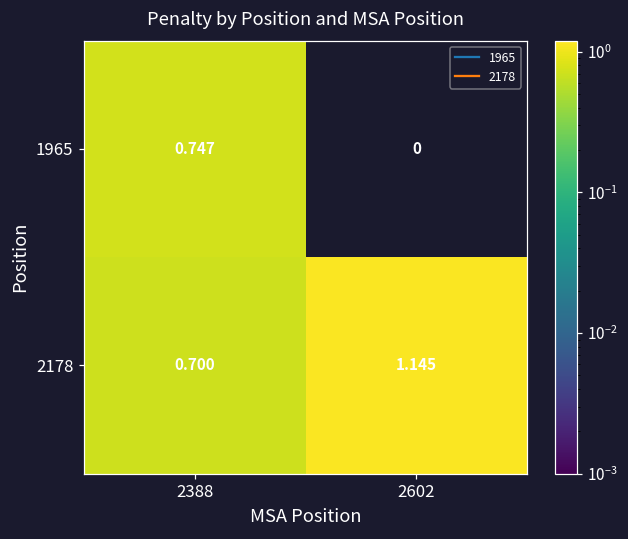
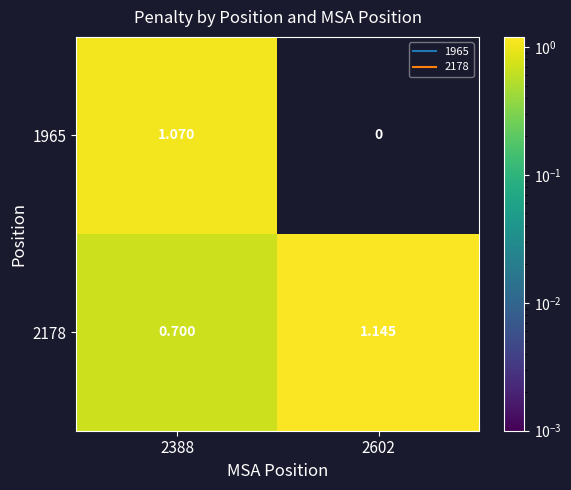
1965, 2388: 0.747 -> 1.070
